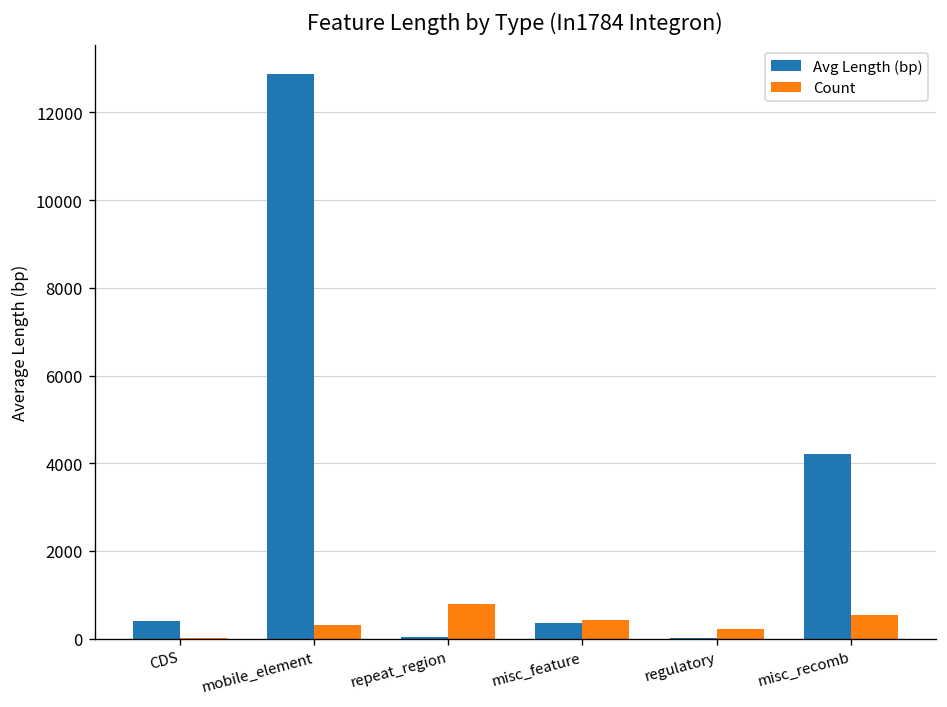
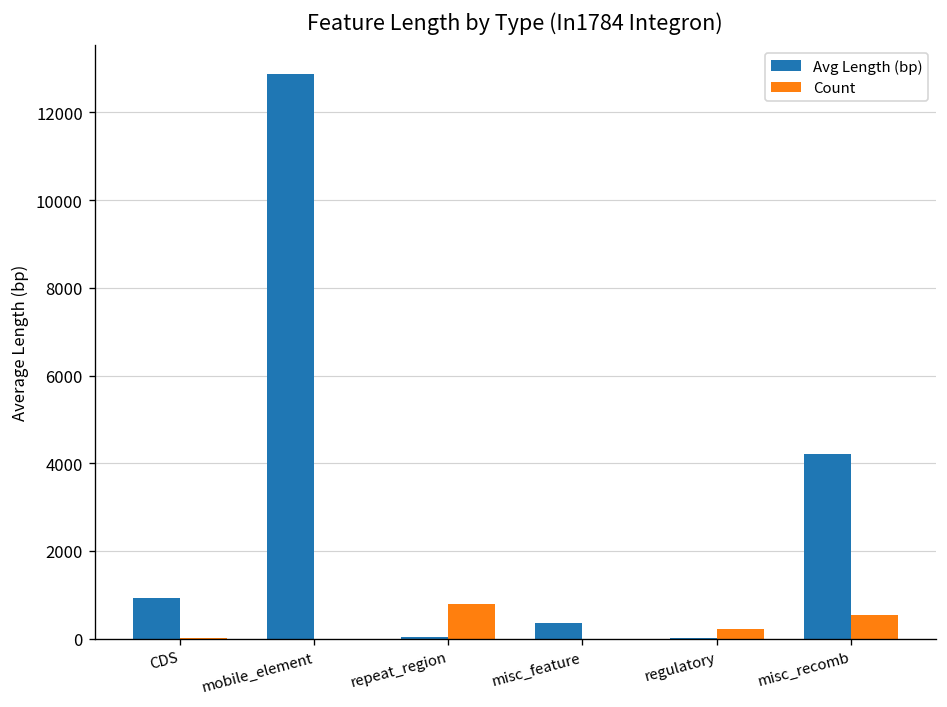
Avg Length (bp), CDS: 400 -> 900
Count, mobile_element: 300 -> 0
Count, misc_feature: 400 -> 0
